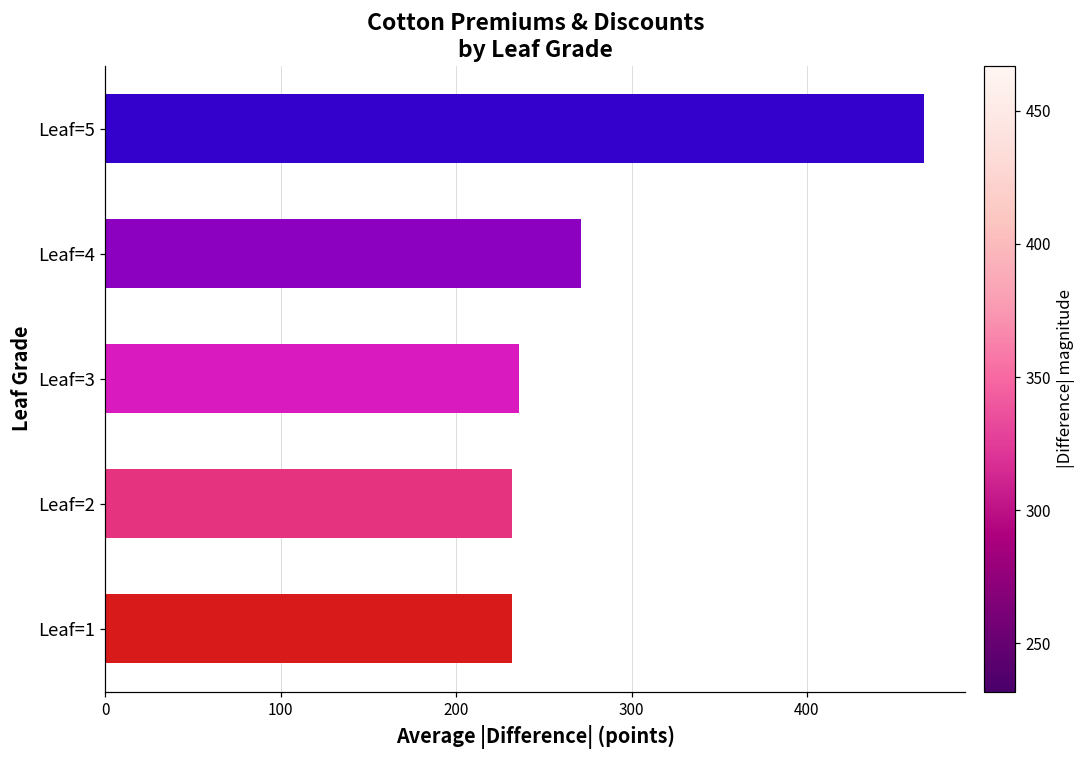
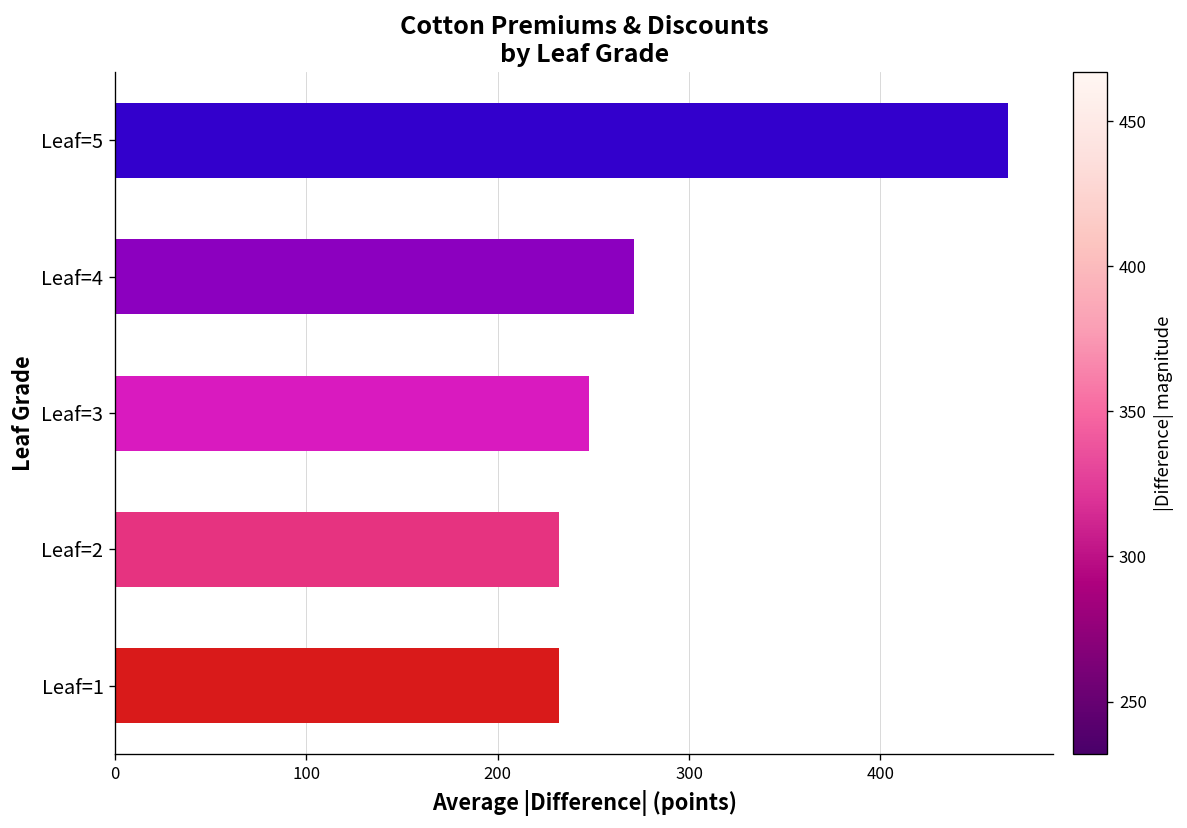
Leaf=3: 236 -> 248
